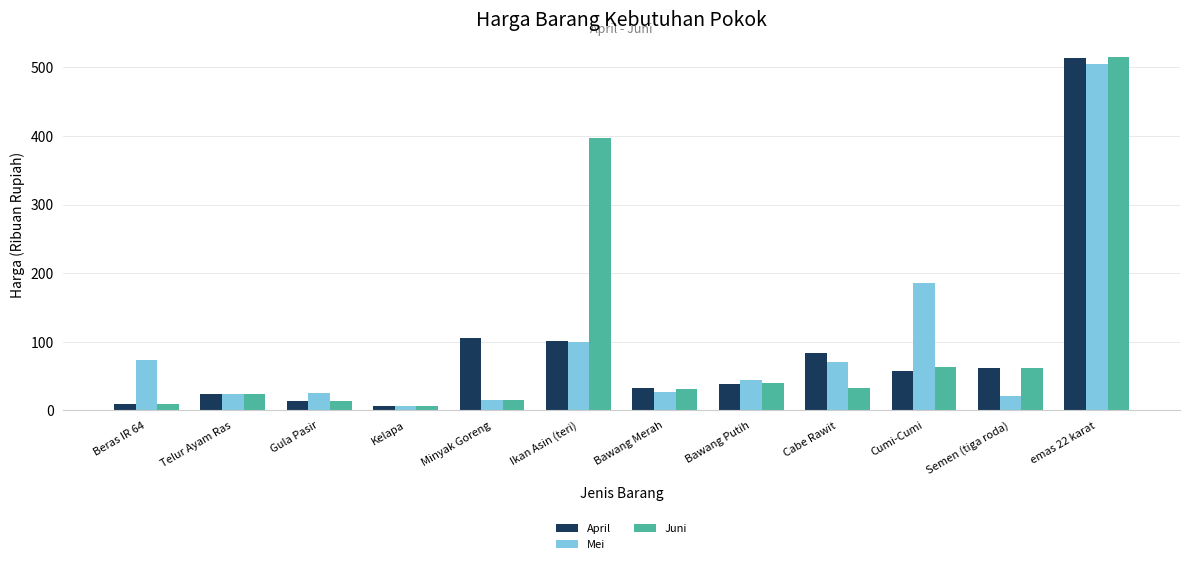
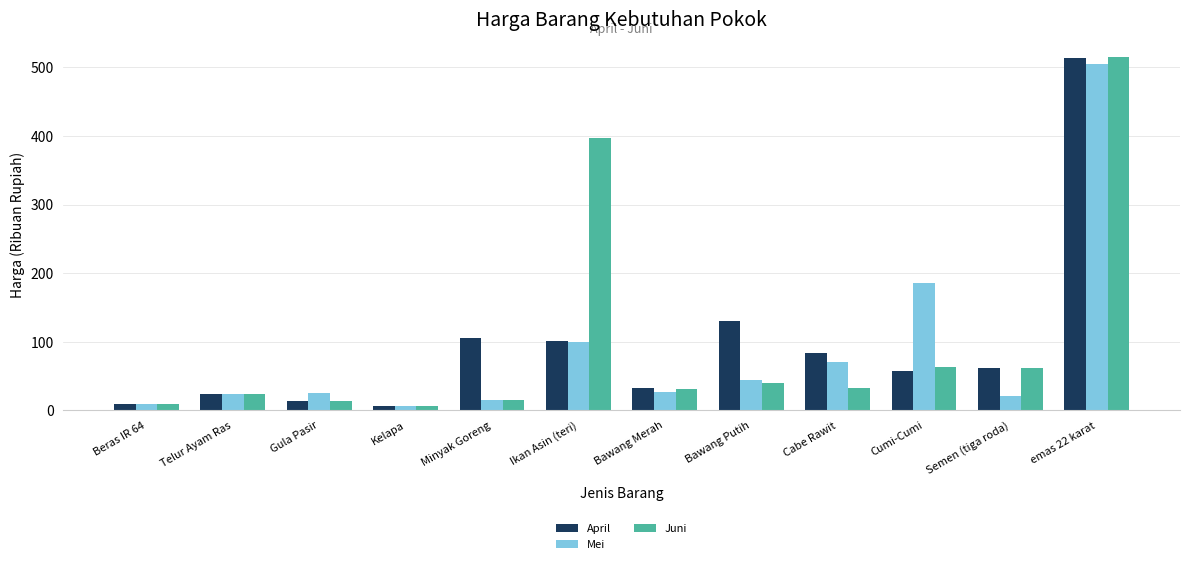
Mei, Beras IR 64: 70 -> 10
April, Bawang Putih: 40 -> 130
